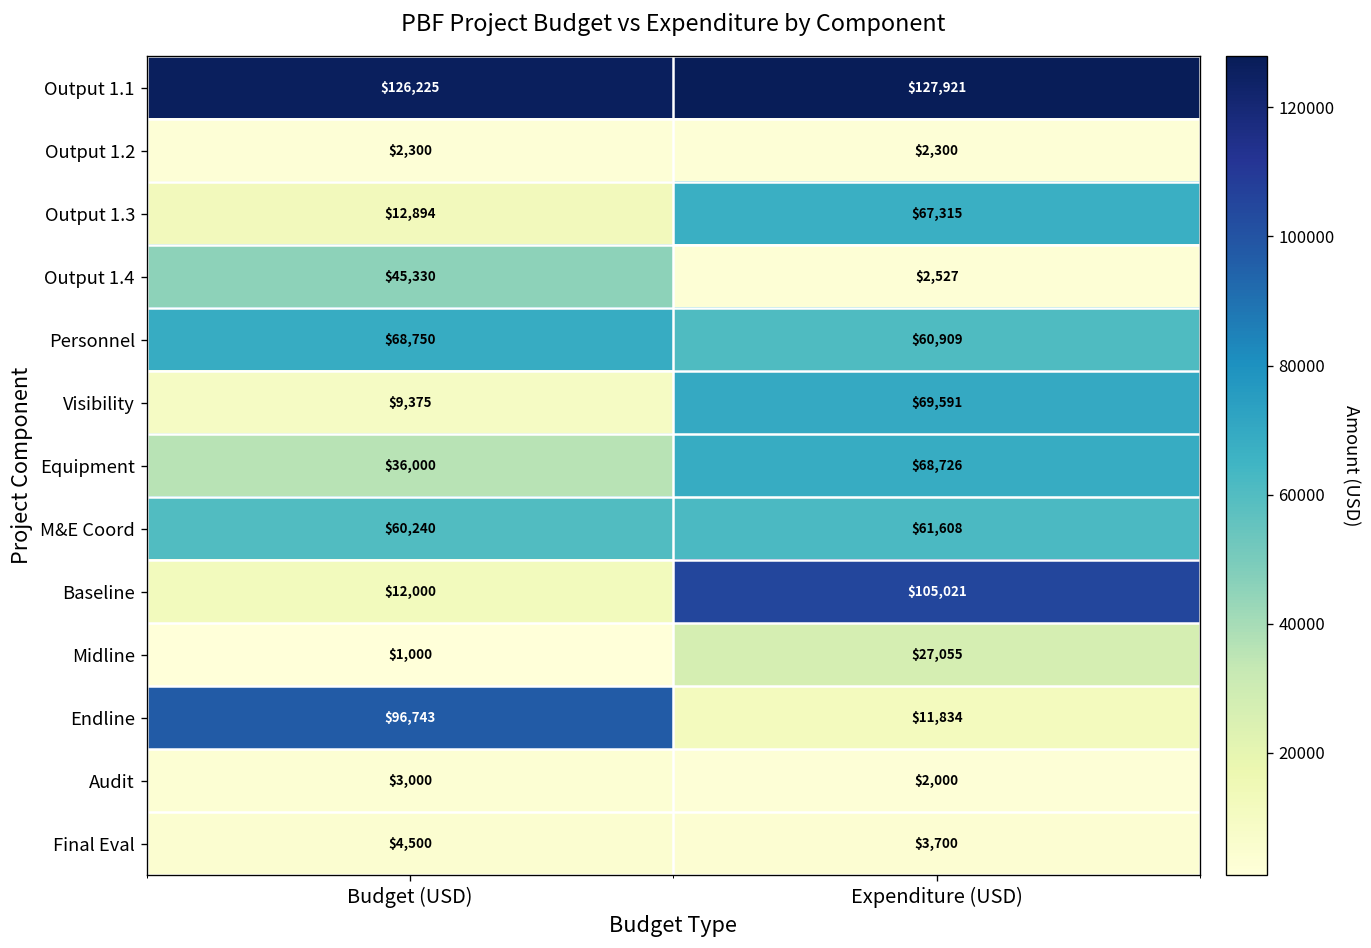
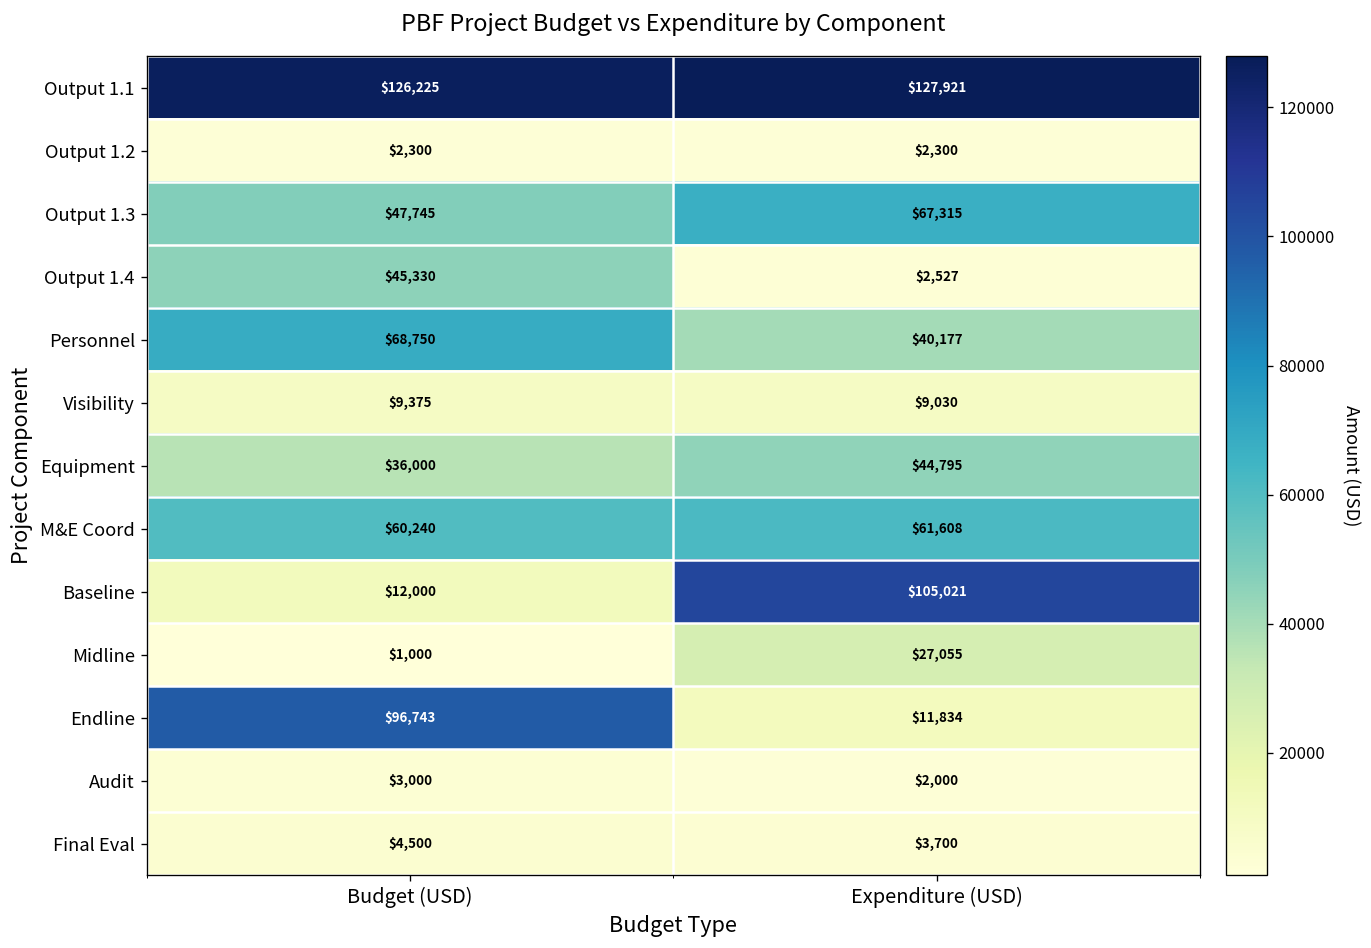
Output 1.3, Budget (USD): $12,894 -> $47,745
Personnel, Expenditure (USD): $60,909 -> $40,177
Visibility, Expenditure (USD): $69,591 -> $9,030
Equipment, Expenditure (USD): $68,726 -> $44,795
